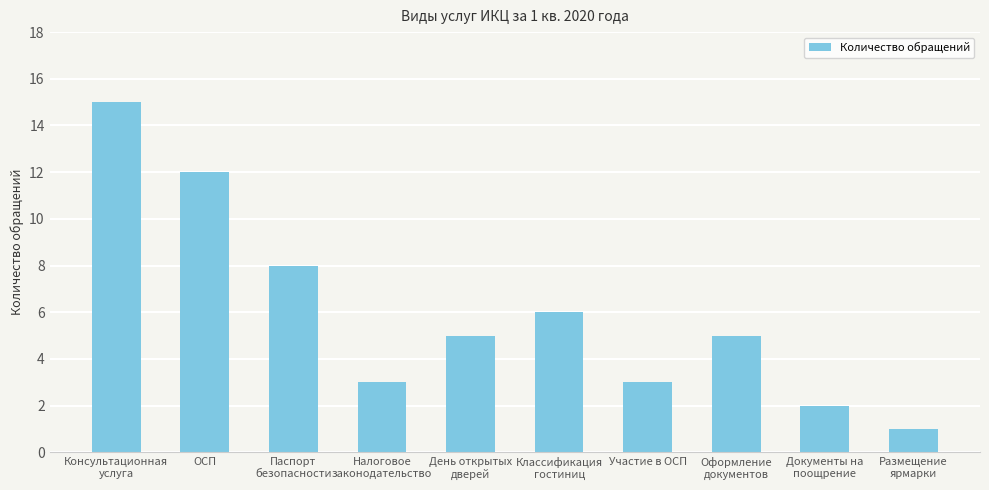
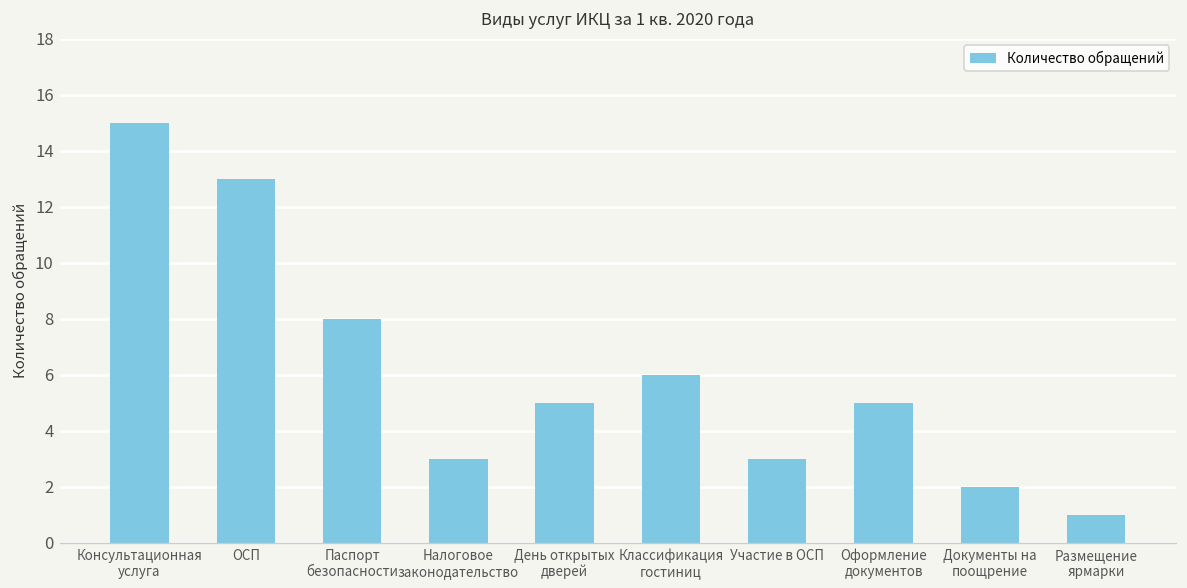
ОСП: 12 -> 13
